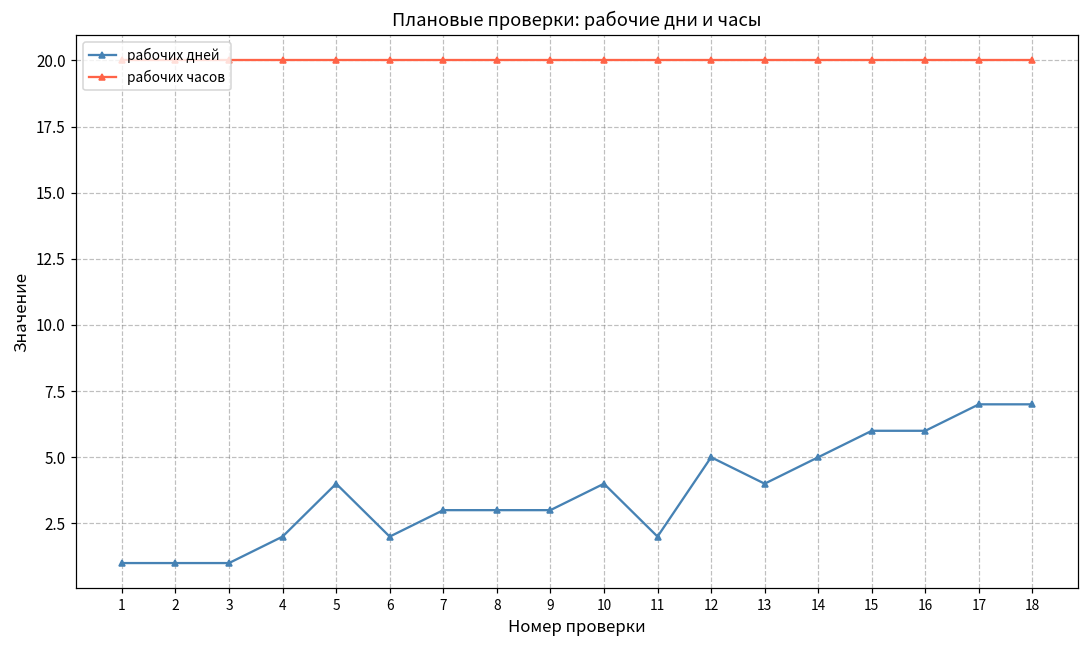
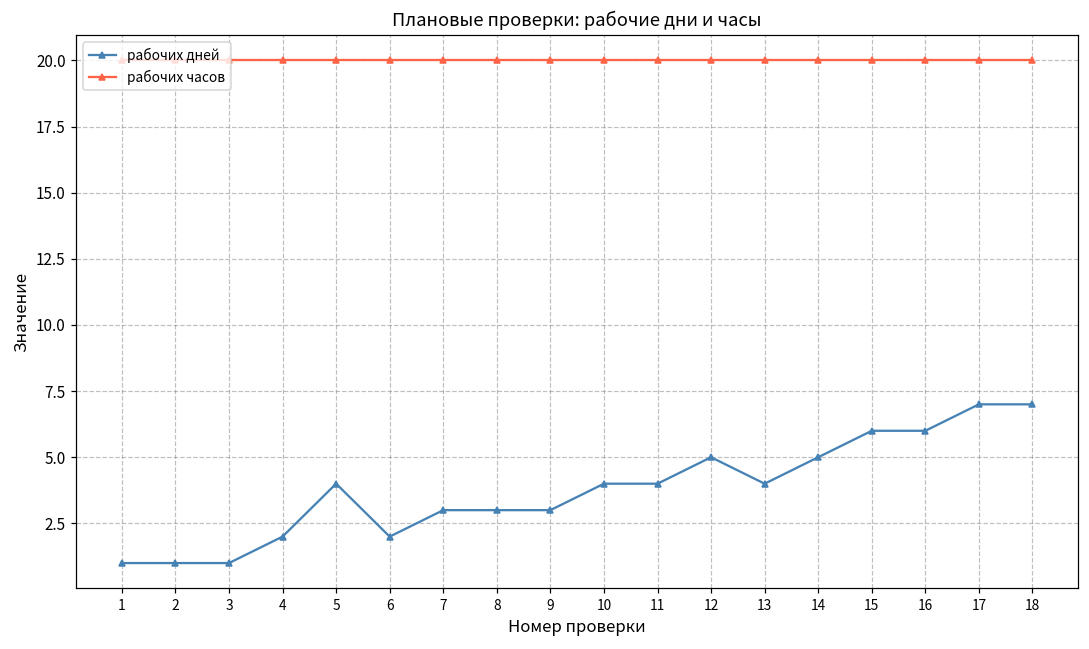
рабочих дней, 11: 2 -> 4
